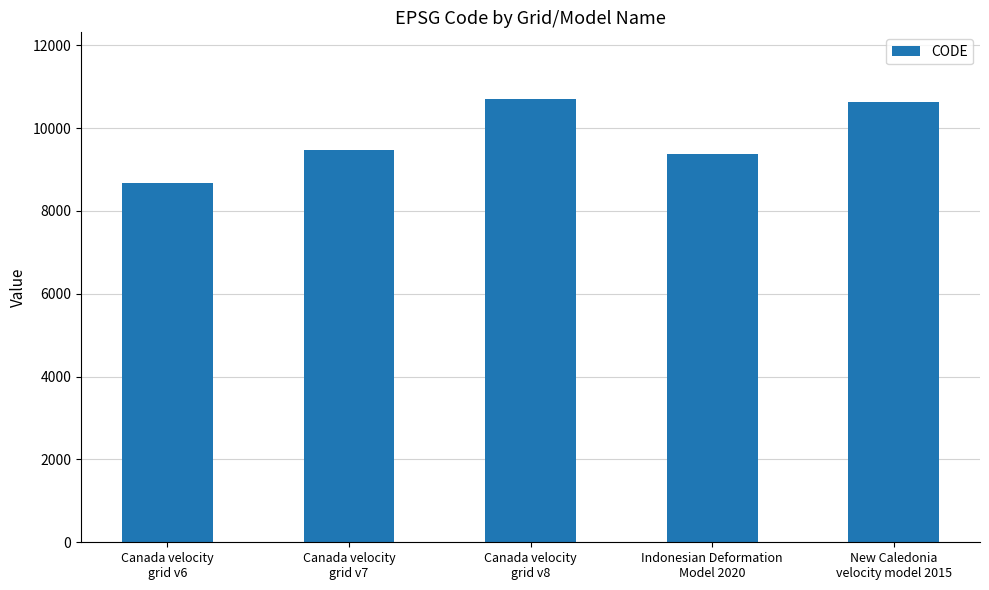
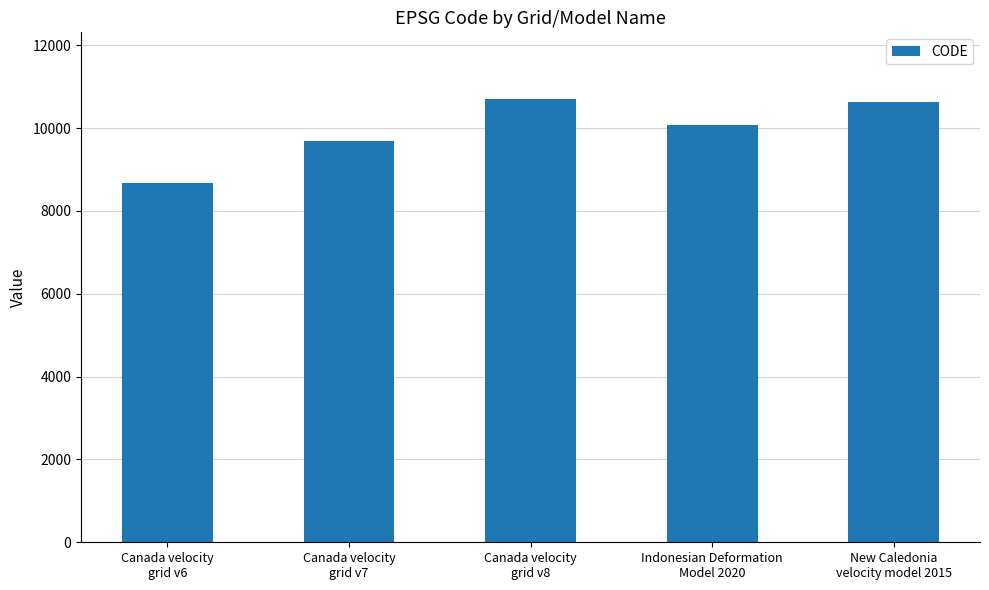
Canada velocity grid v7: 9500 -> 9700
Indonesian Deformation Model 2020: 9400 -> 10100
